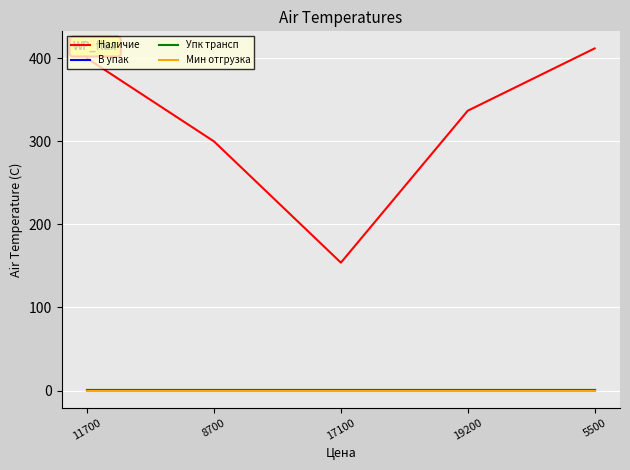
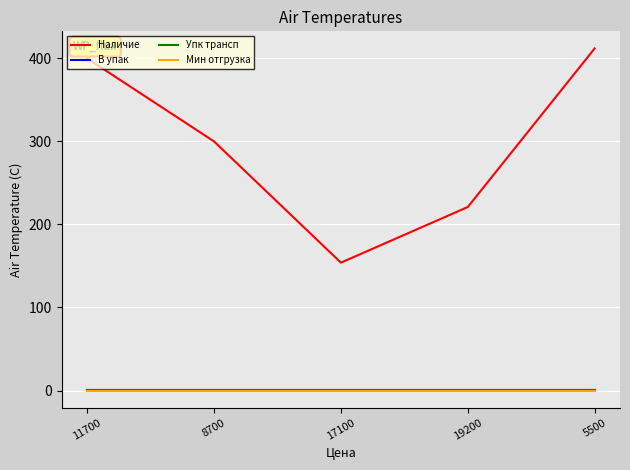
Наличие, 19200: 340 -> 220
